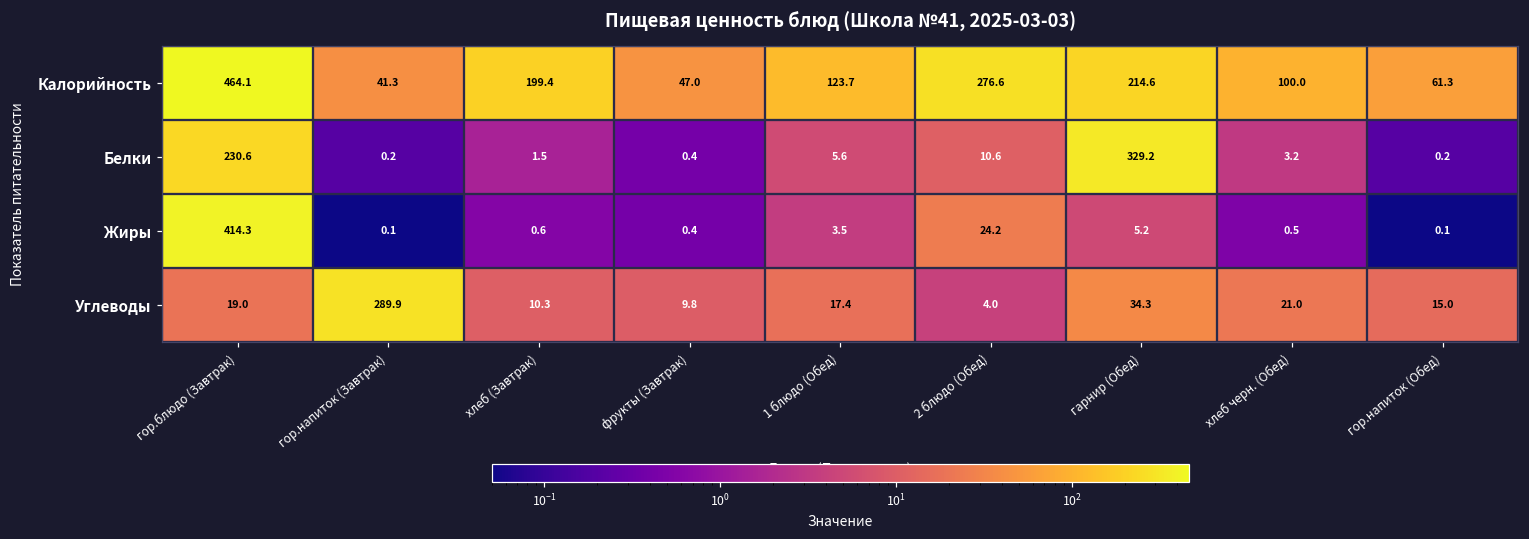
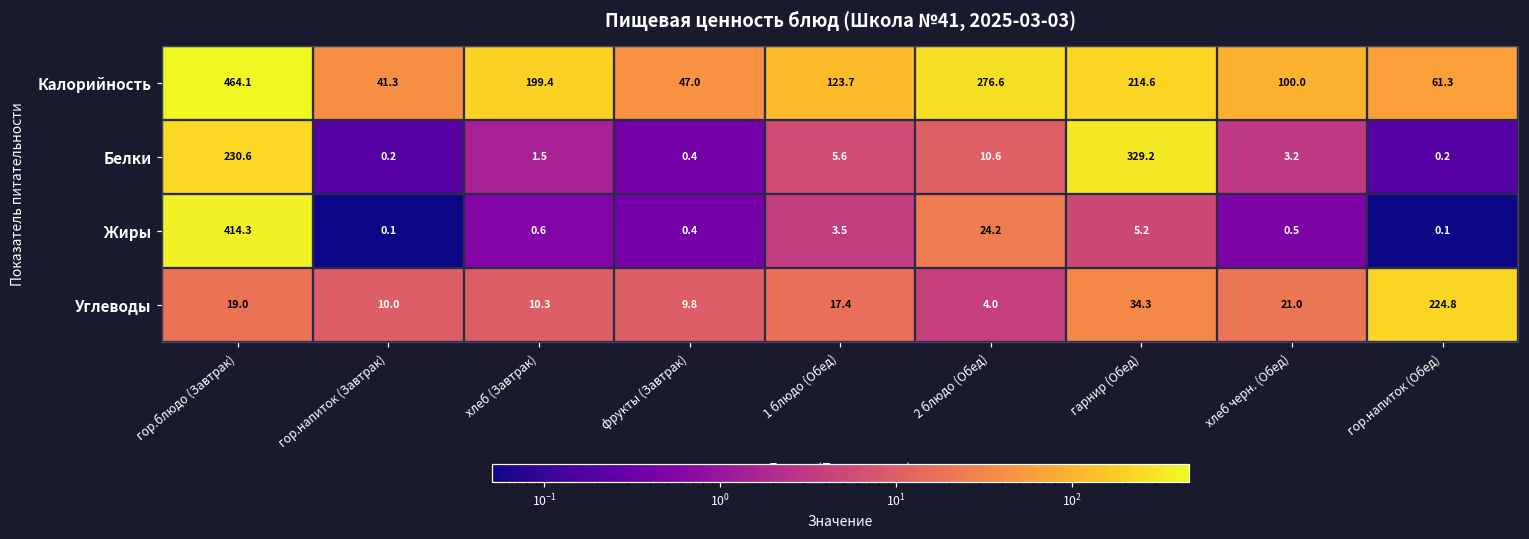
Углеводы, гор.напиток (Завтрак): 289.9 -> 10.0
Углеводы, гор.напиток (Обед): 15.0 -> 224.8
